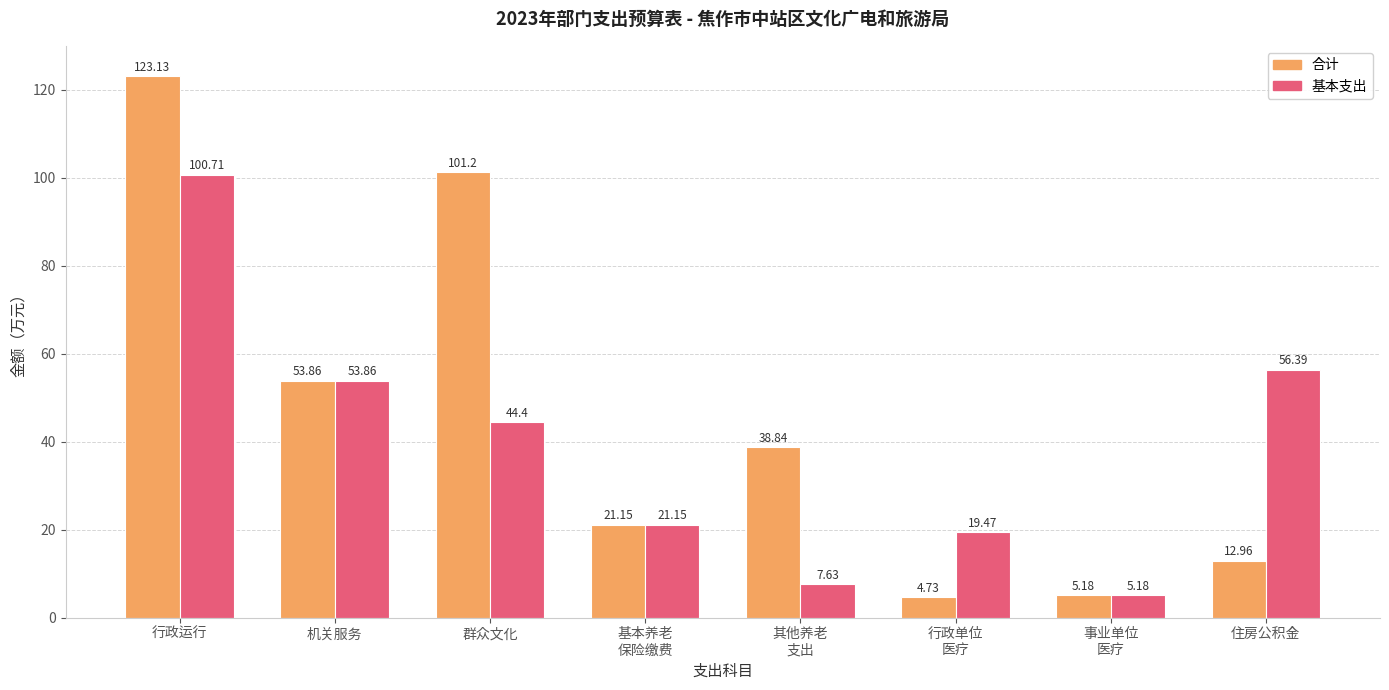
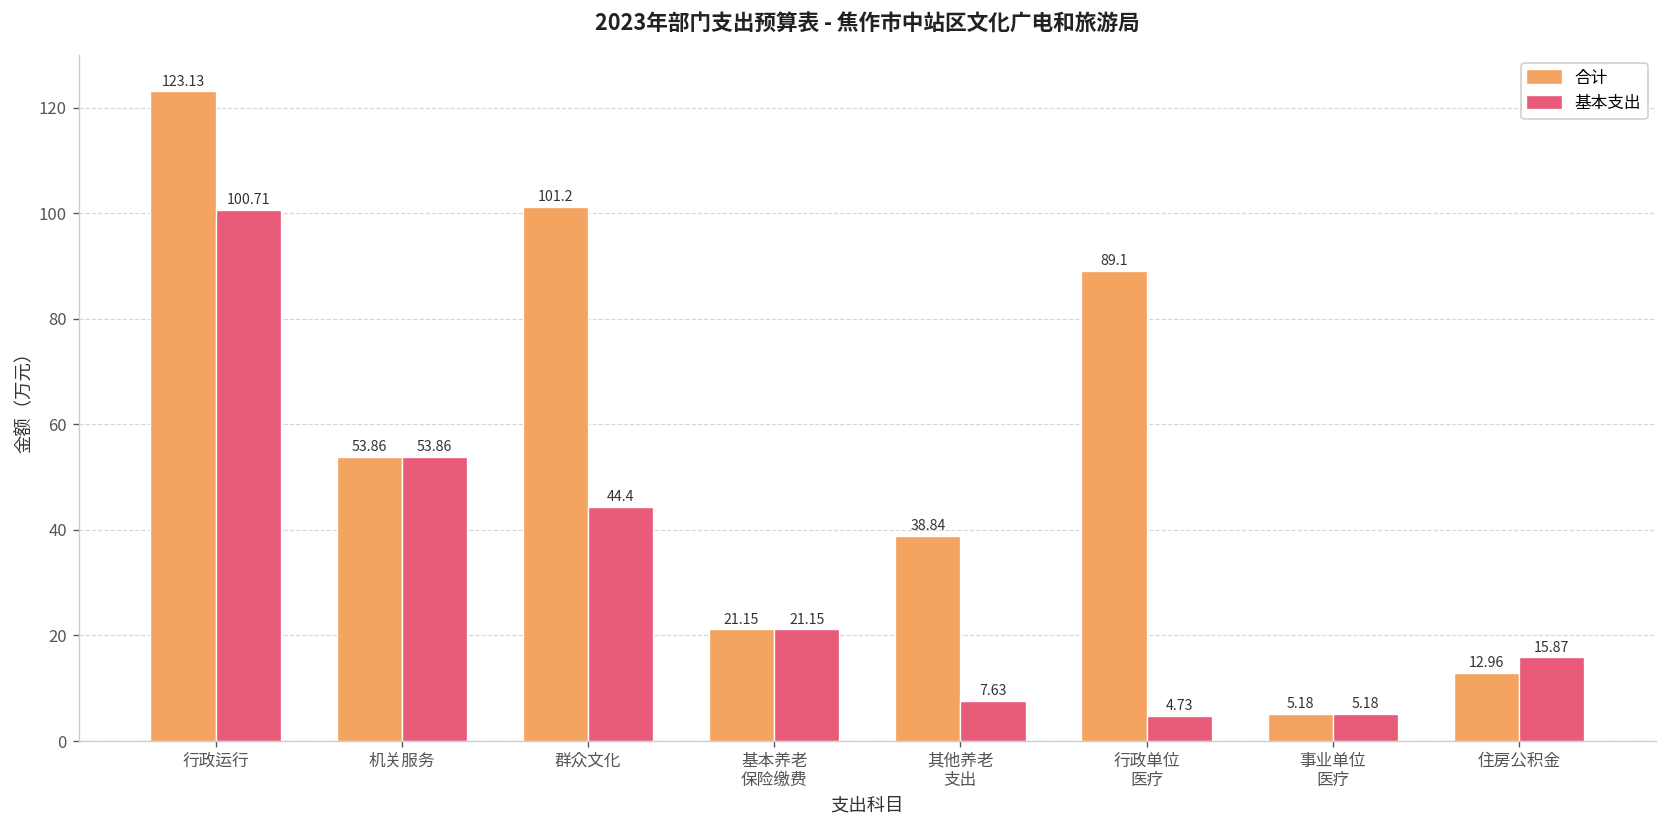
合计, 行政单位 医疗: 4.73 -> 89.1
基本支出, 行政单位 医疗: 19.47 -> 4.73
基本支出, 住房公积金: 56.39 -> 15.87
